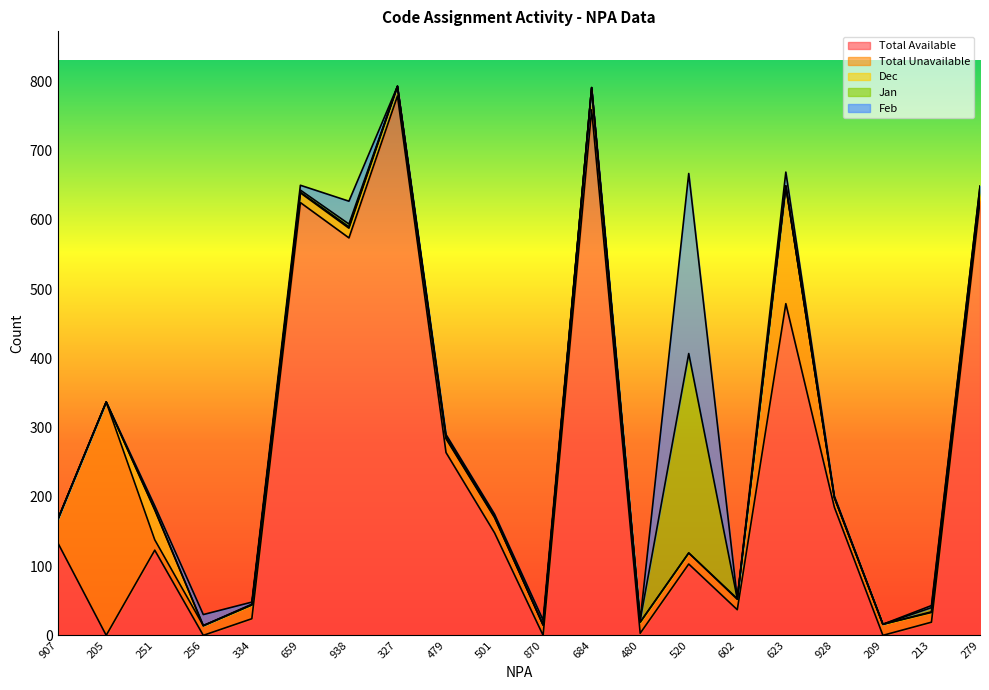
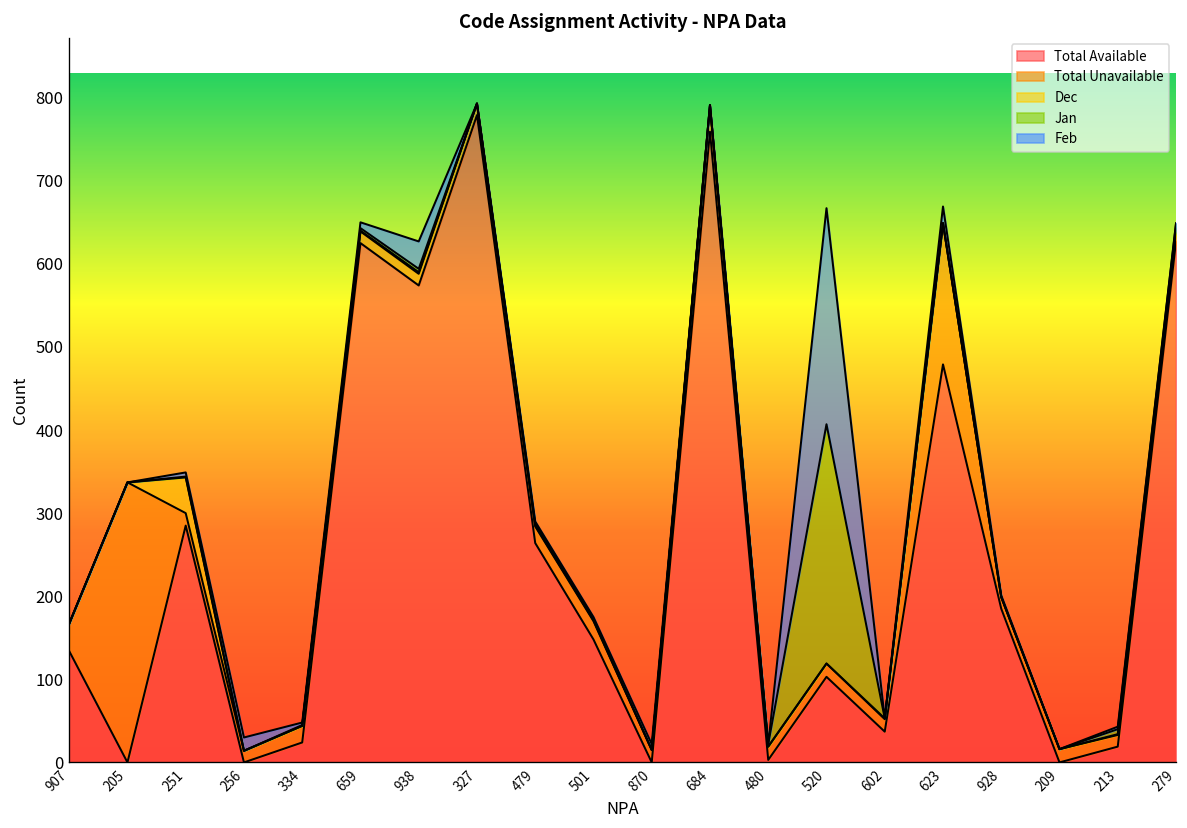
Total Available, 251: 120 -> 290
